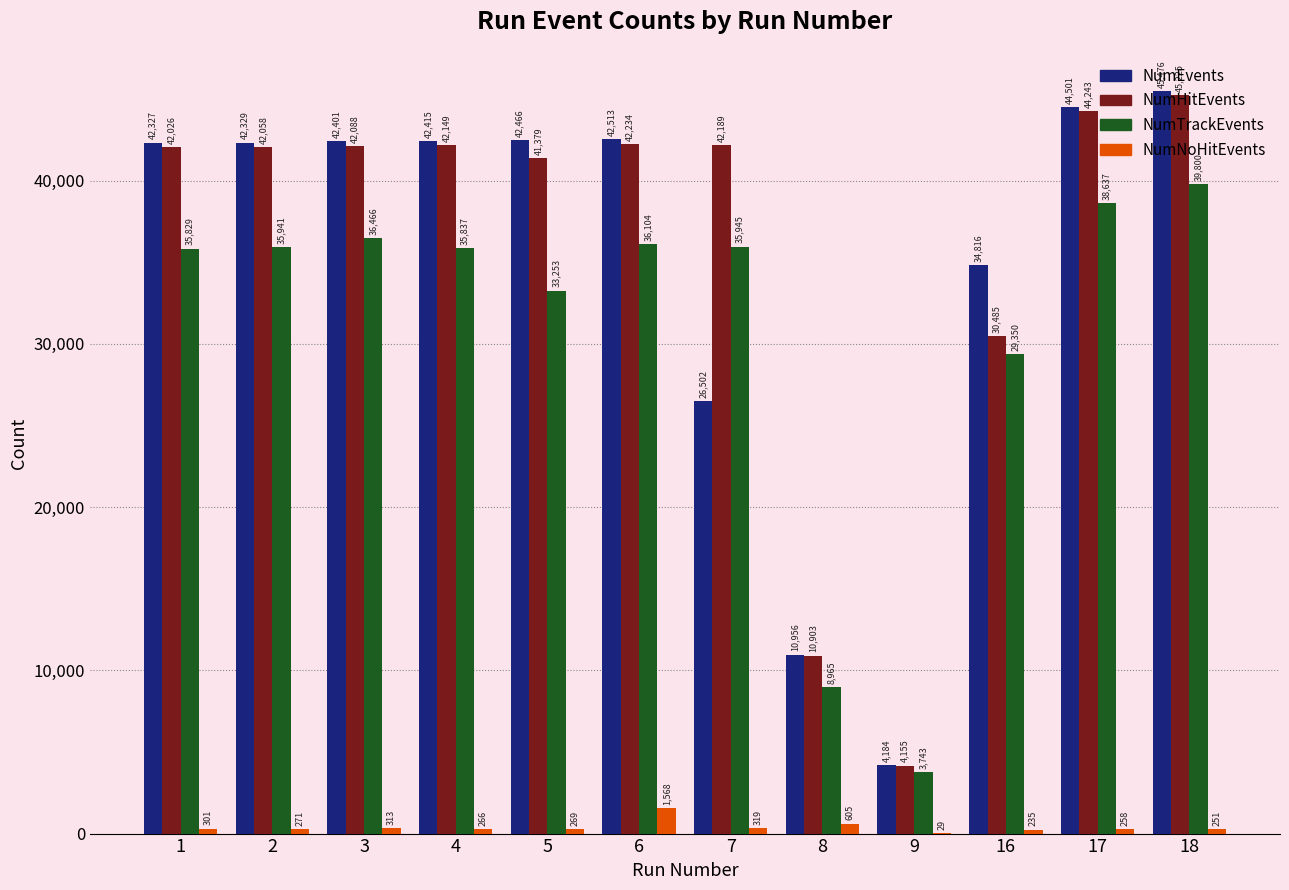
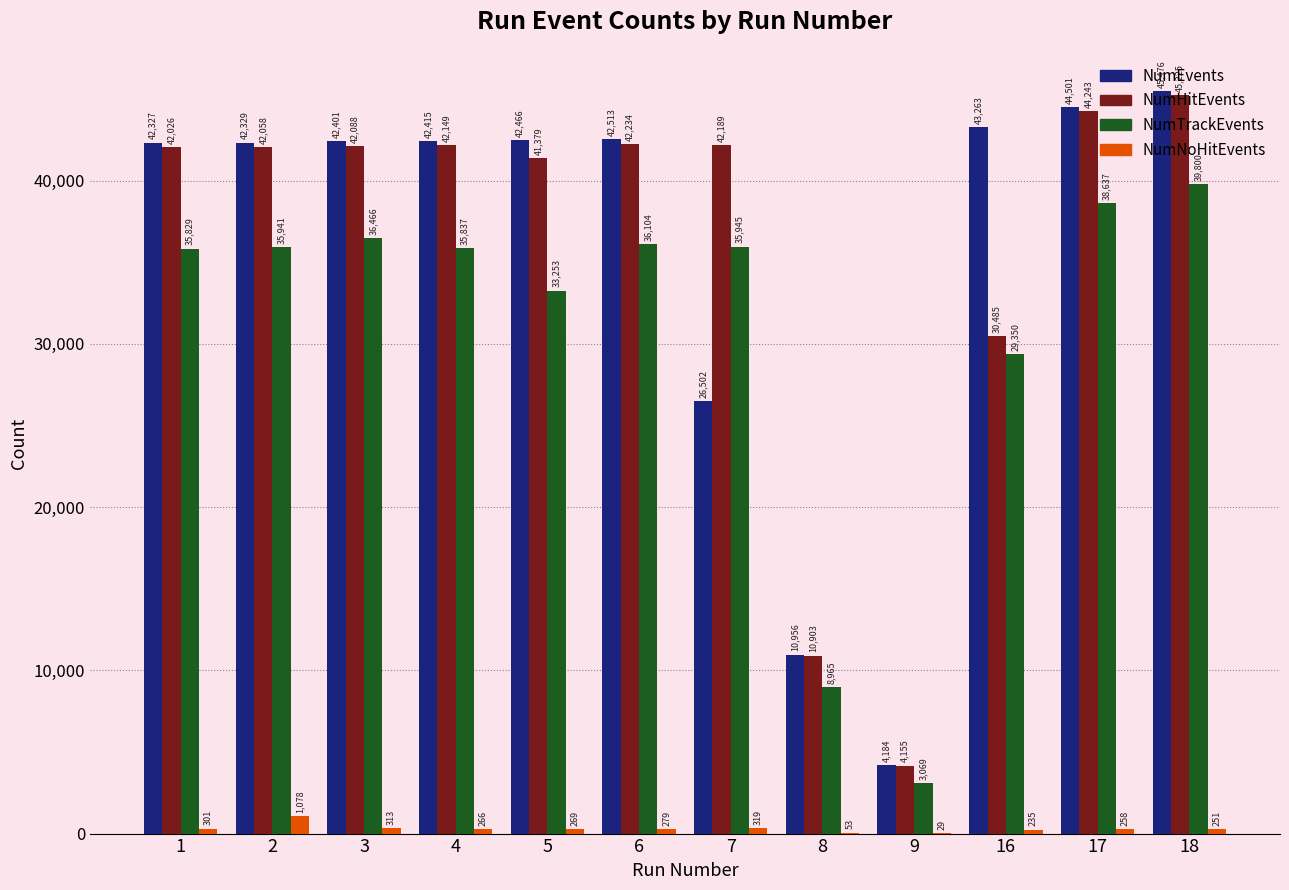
NumNoHitEvents, 2: 271 -> 1,078
NumNoHitEvents, 6: 1,568 -> 279
NumNoHitEvents, 8: 605 -> 53
NumTrackEvents, 9: 3,743 -> 3,069
NumEvents, 16: 34,816 -> 43,263
